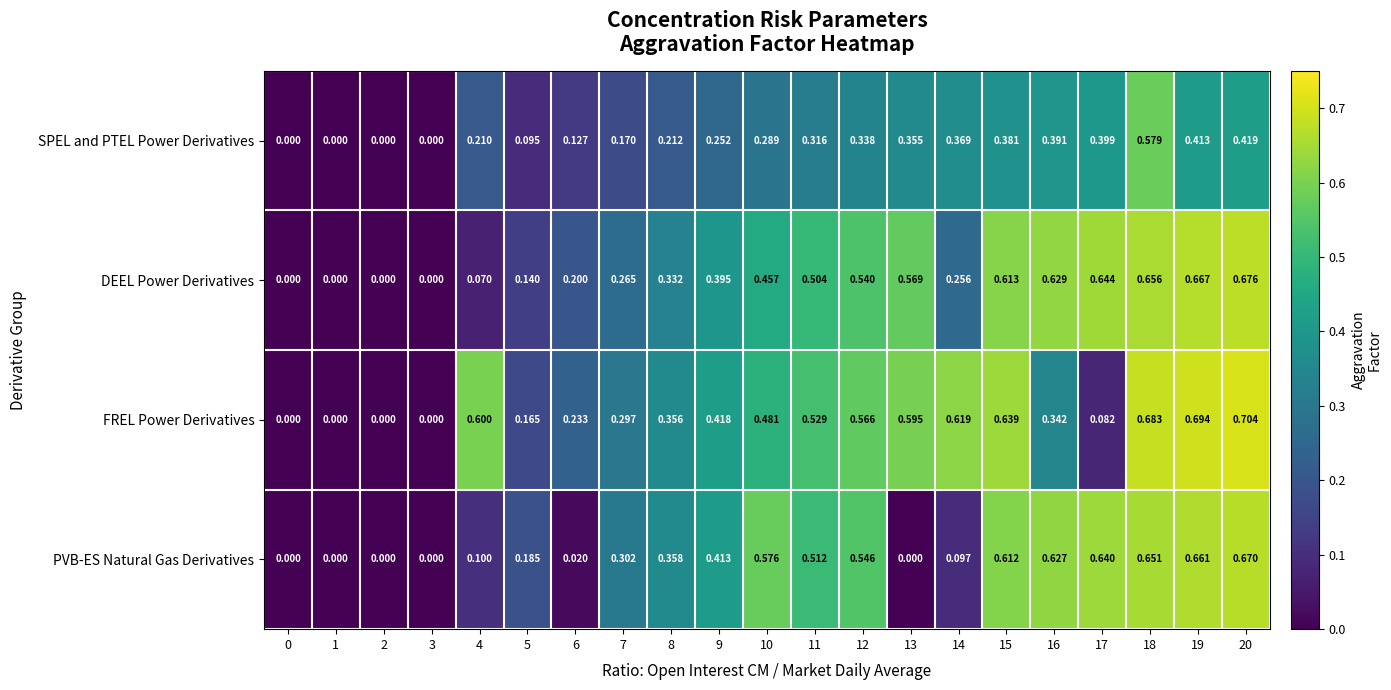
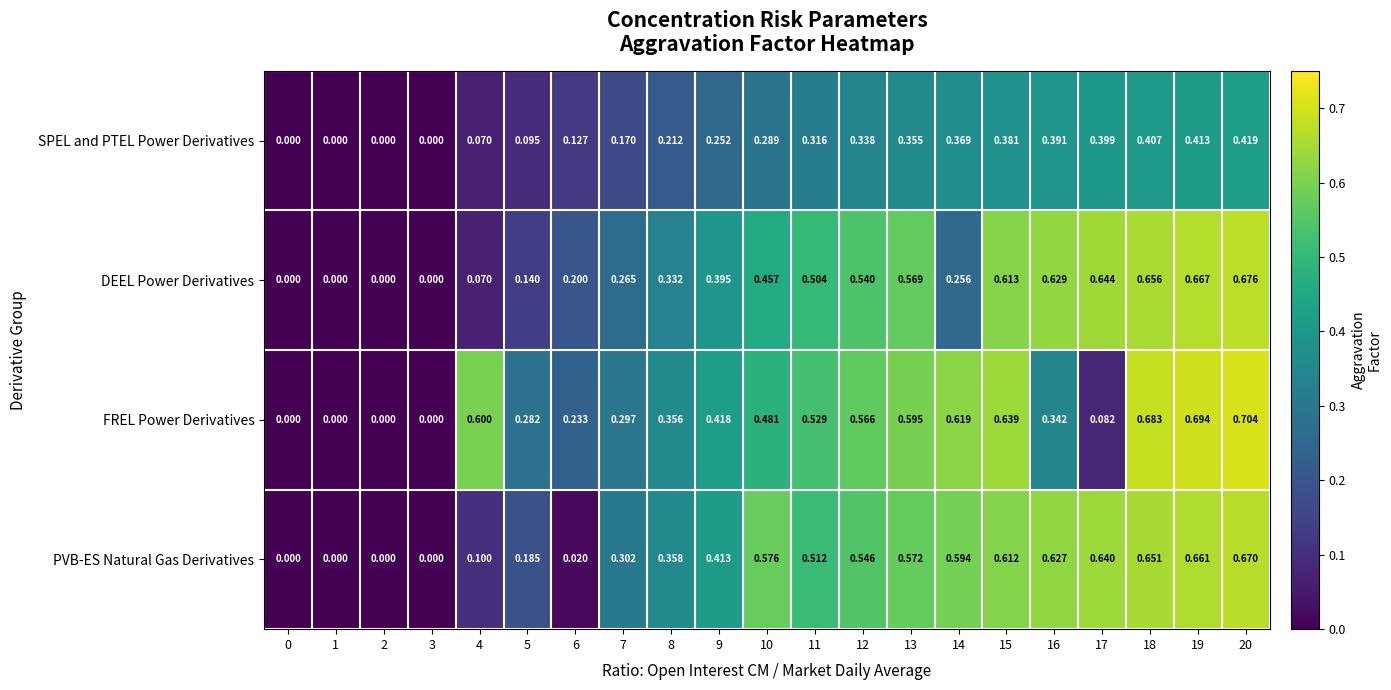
SPEL and PTEL Power Derivatives, 4: 0.210 -> 0.070
SPEL and PTEL Power Derivatives, 18: 0.579 -> 0.407
FREL Power Derivatives, 5: 0.165 -> 0.282
PVB-ES Natural Gas Derivatives, 13: 0.000 -> 0.572
PVB-ES Natural Gas Derivatives, 14: 0.097 -> 0.594
